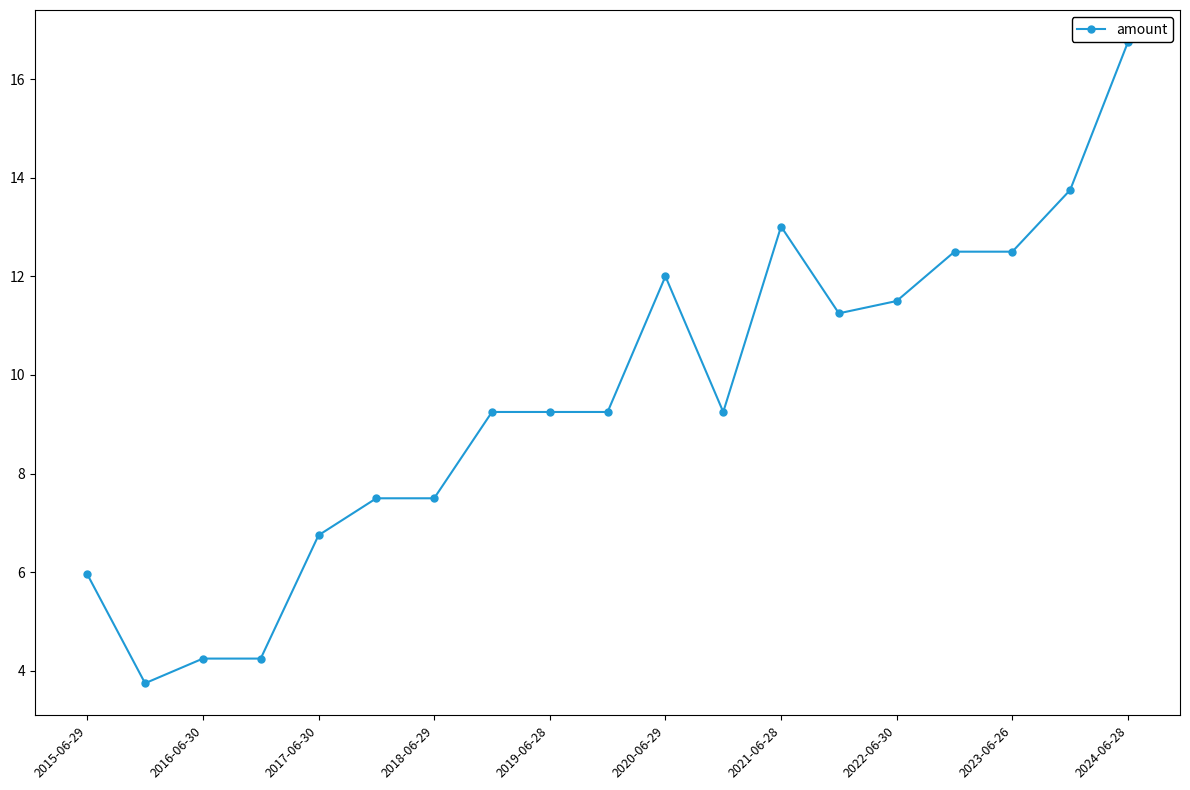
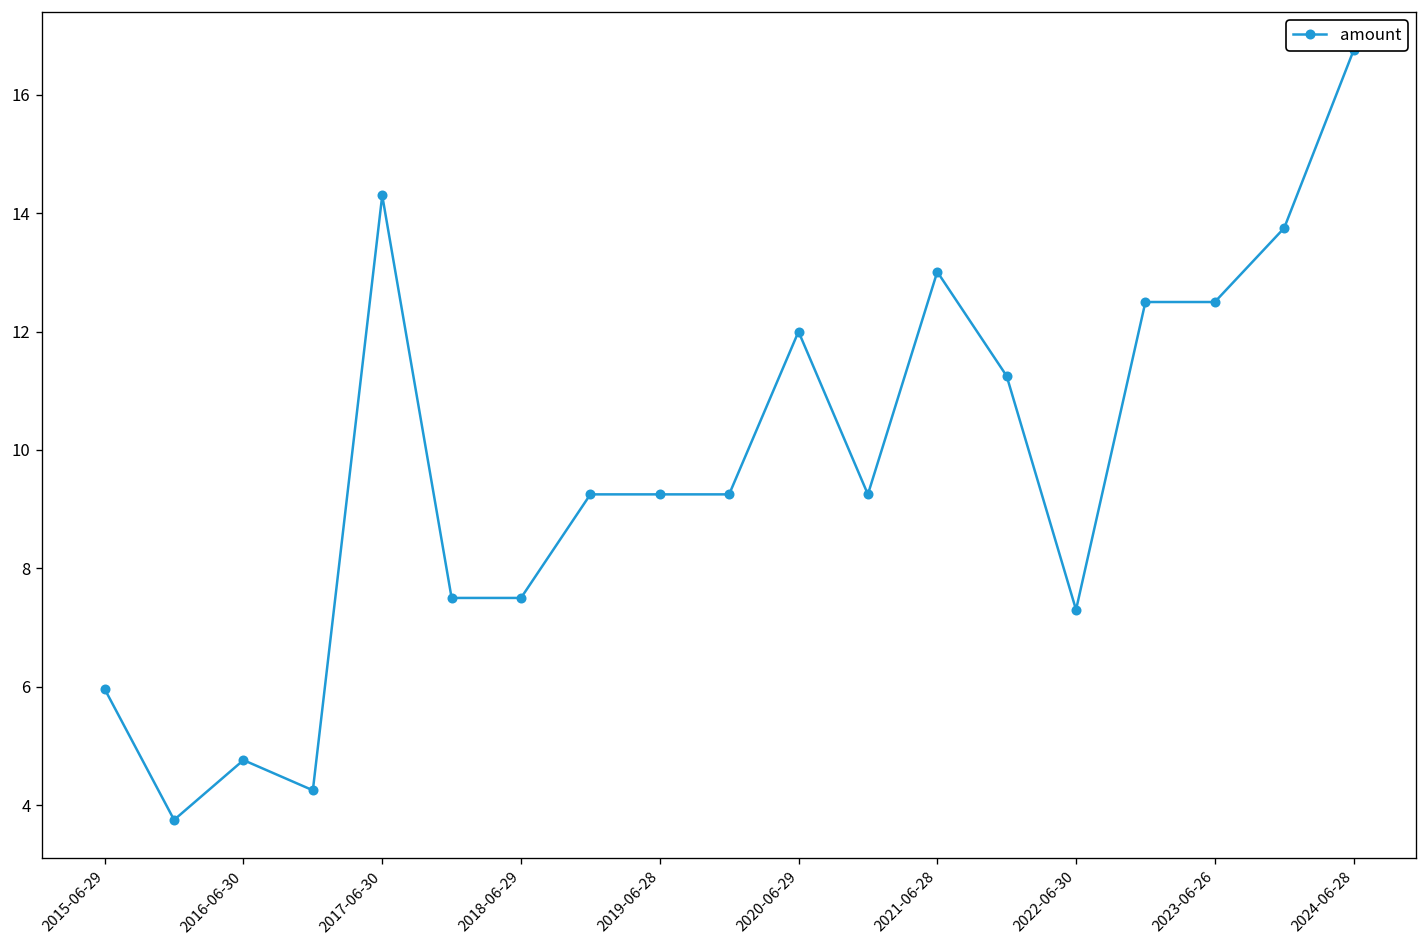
2016-06-30: 4.3 -> 4.8
2017-06-30: 6.8 -> 14.3
2022-06-30: 11.5 -> 7.3
